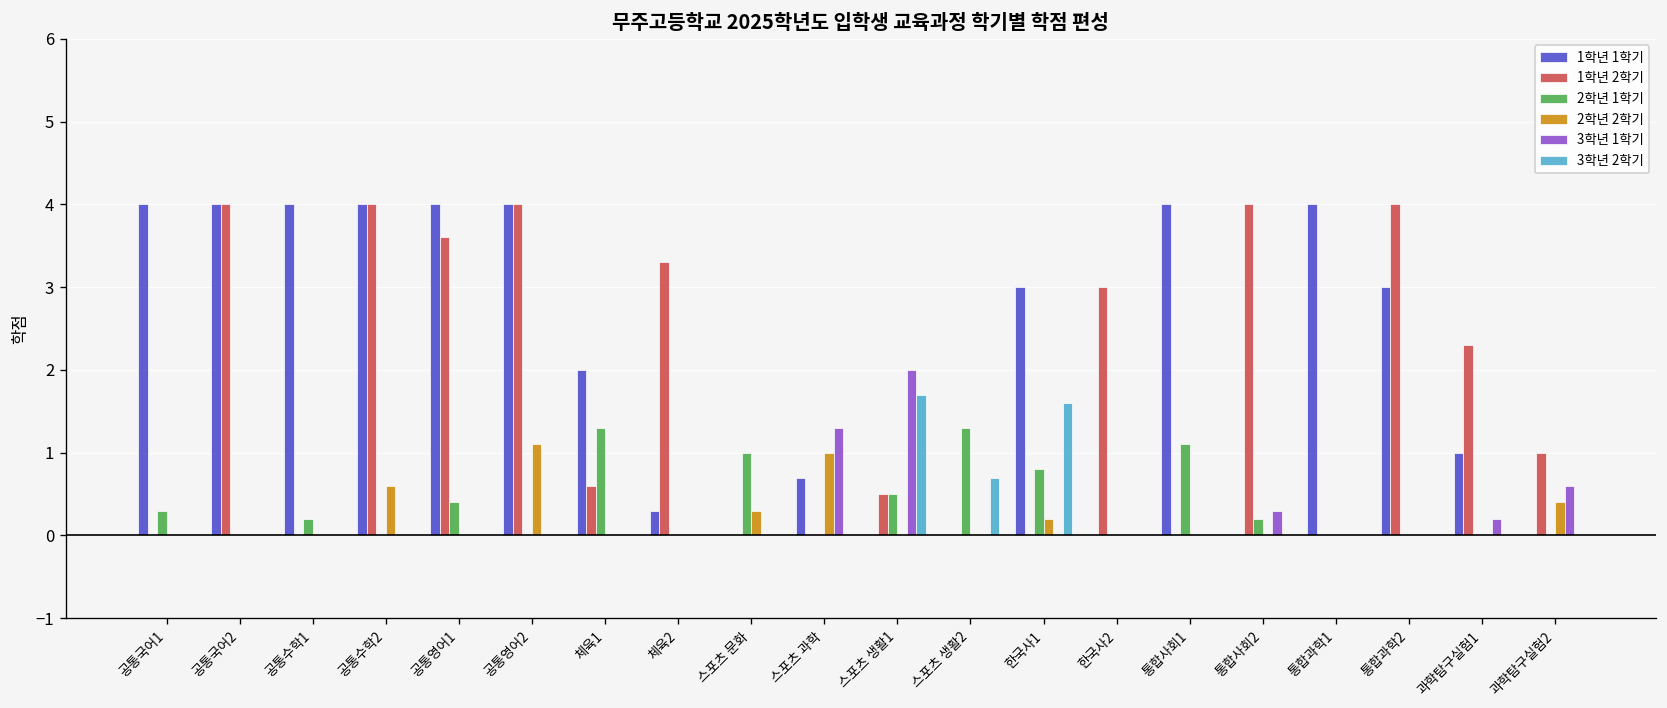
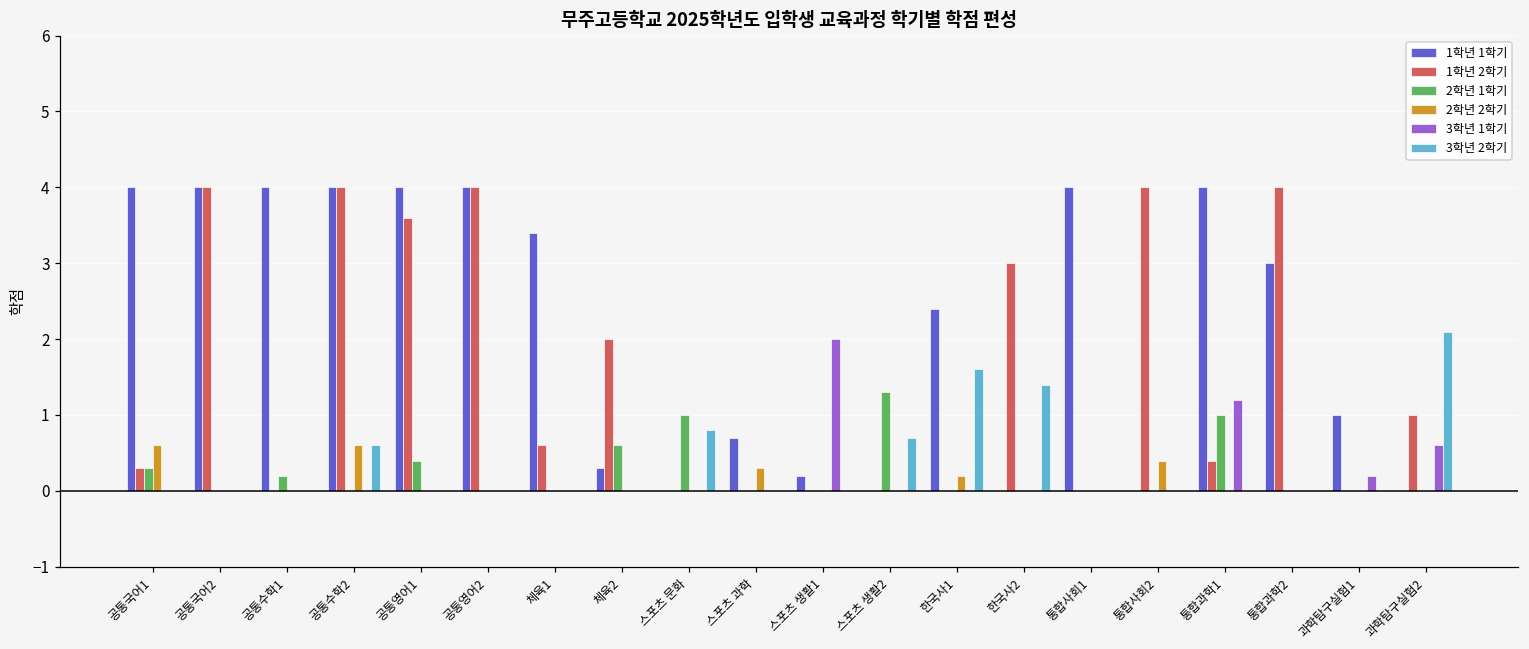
1학년 2학기, 공통국어1: 0.0 -> 0.3
2학년 2학기, 공통국어1: 0.0 -> 0.6
3학년 2학기, 공통수학2: 0.0 -> 0.6
2학년 2학기, 공통영어2: 1.1 -> 0.0
1학년 1학기, 체육1: 2.0 -> 3.4
2학년 1학기, 체육1: 1.3 -> 0.0
1학년 2학기, 체육2: 3.3 -> 2.0
2학년 1학기, 체육2: 0.0 -> 0.6
2학년 2학기, 스포츠 문화: 0.3 -> 0.0
3학년 2학기, 스포츠 문화: 0.0 -> 0.8
2학년 2학기, 스포츠 과학: 1.0 -> 0.3
3학년 1학기, 스포츠 과학: 1.3 -> 0.0
1학년 1학기, 스포츠 생활1: 0.0 -> 0.2
1학년 2학기, 스포츠 생활1: 0.5 -> 0.0
2학년 1학기, 스포츠 생활1: 0.5 -> 0.0
3학년 2학기, 스포츠 생활1: 1.7 -> 0.0
1학년 1학기, 한국사1: 3.0 -> 2.4
2학년 1학기, 한국사1: 0.8 -> 0.0
3학년 2학기, 한국사2: 0.0 -> 1.4
2학년 1학기, 통합사회1: 1.1 -> 0.0
2학년 1학기, 통합사회2: 0.2 -> 0.0
2학년 2학기, 통합사회2: 0.0 -> 0.4
3학년 1학기, 통합사회2: 0.3 -> 0.0
1학년 2학기, 통합과학1: 0.0 -> 0.4
2학년 1학기, 통합과학1: 0 -> 1
3학년 1학기, 통합과학1: 0.0 -> 1.2
1학년 2학기, 과학탐구실험1: 2.3 -> 0.0
2학년 2학기, 과학탐구실험2: 0.4 -> 0.0
3학년 2학기, 과학탐구실험2: 0.0 -> 2.1
